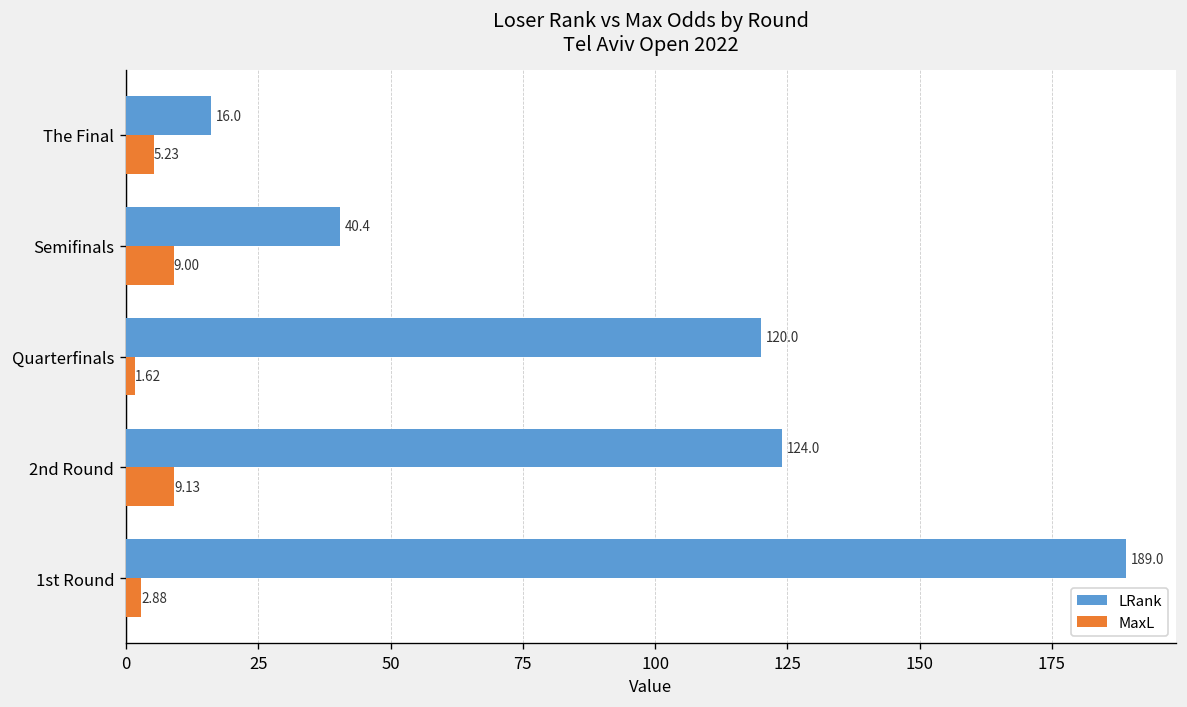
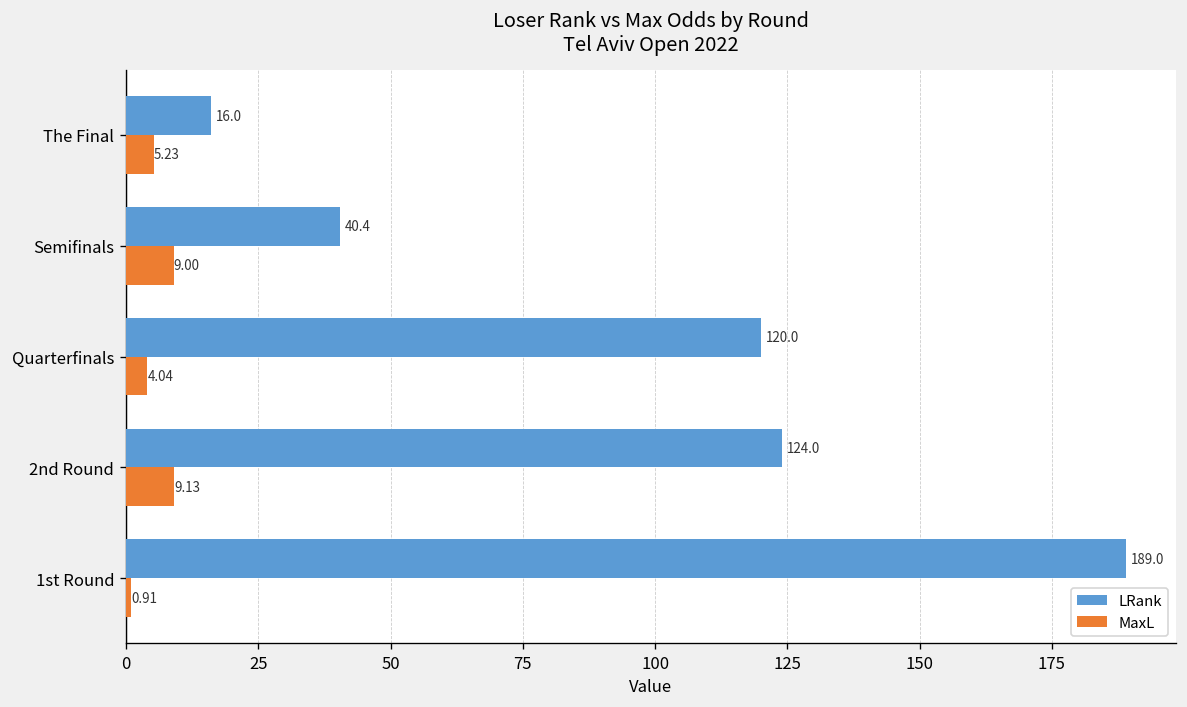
MaxL, Quarterfinals: 1.62 -> 4.04
MaxL, 1st Round: 2.88 -> 0.91
